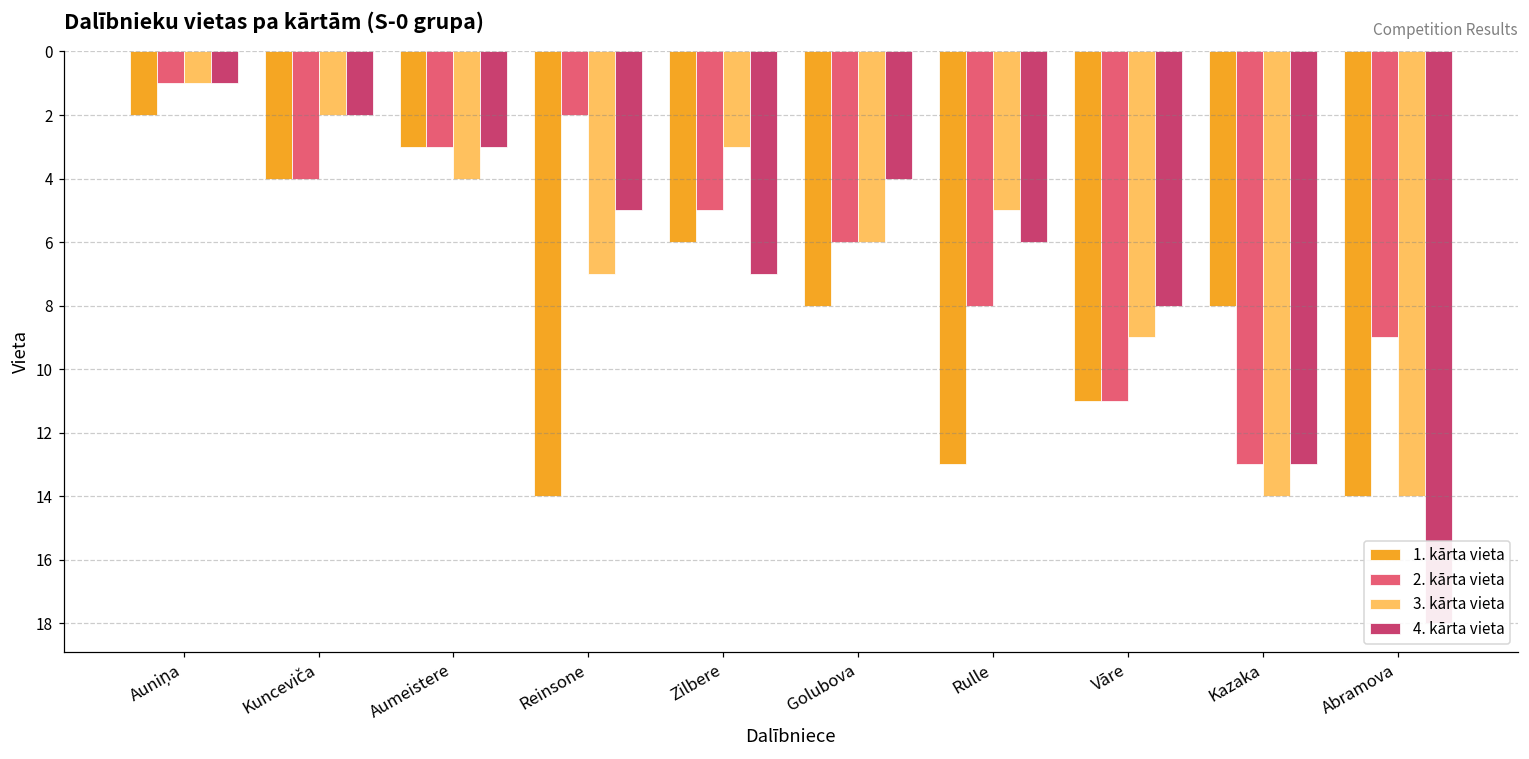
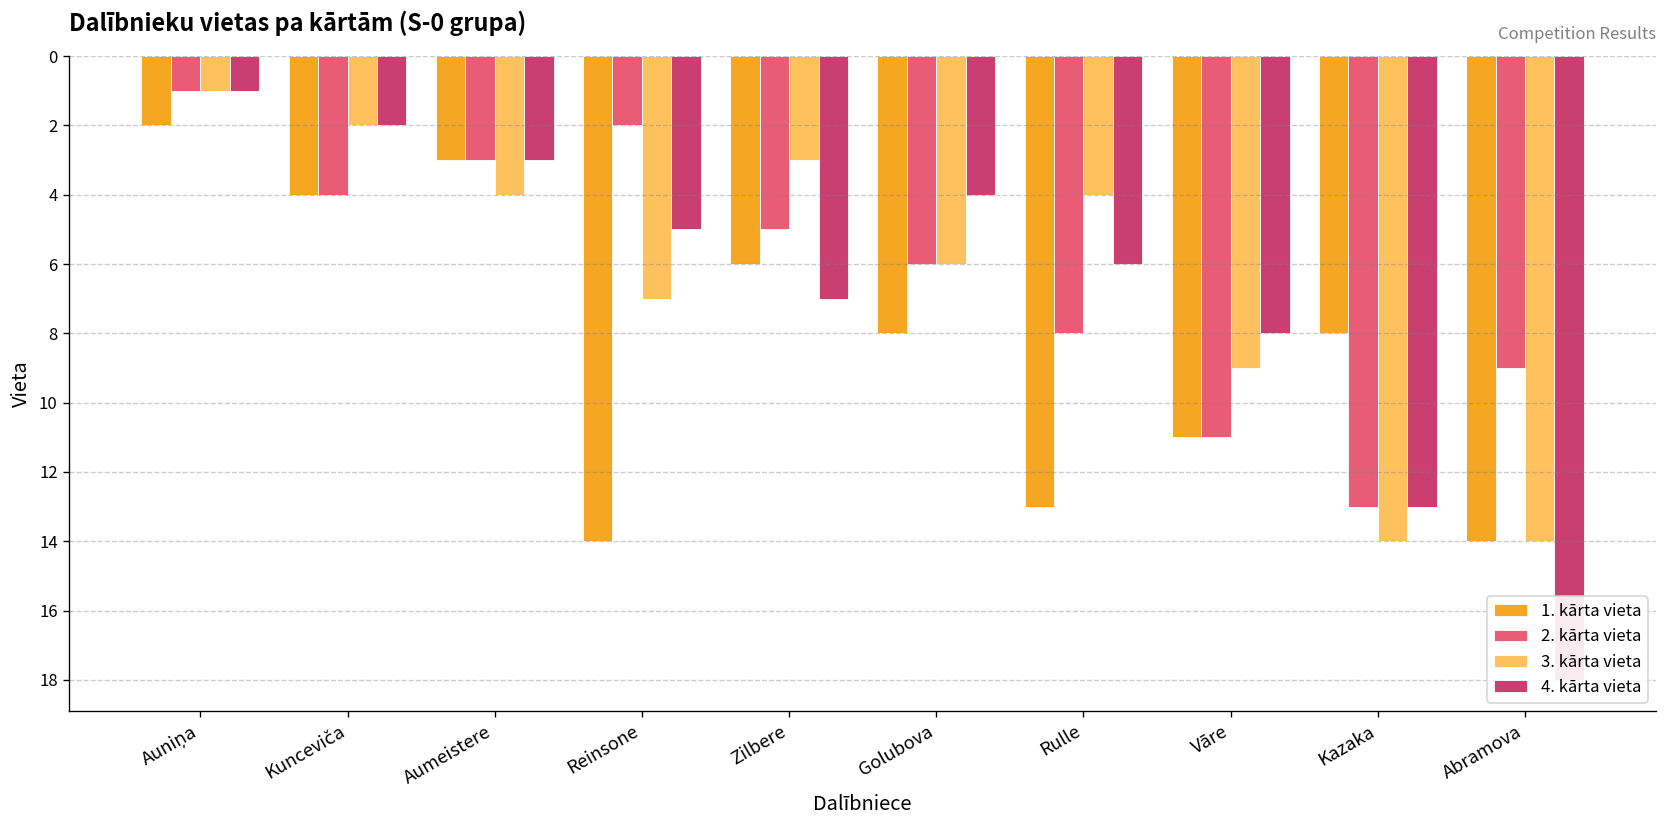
3. kārta vieta, Rulle: 5 -> 4
